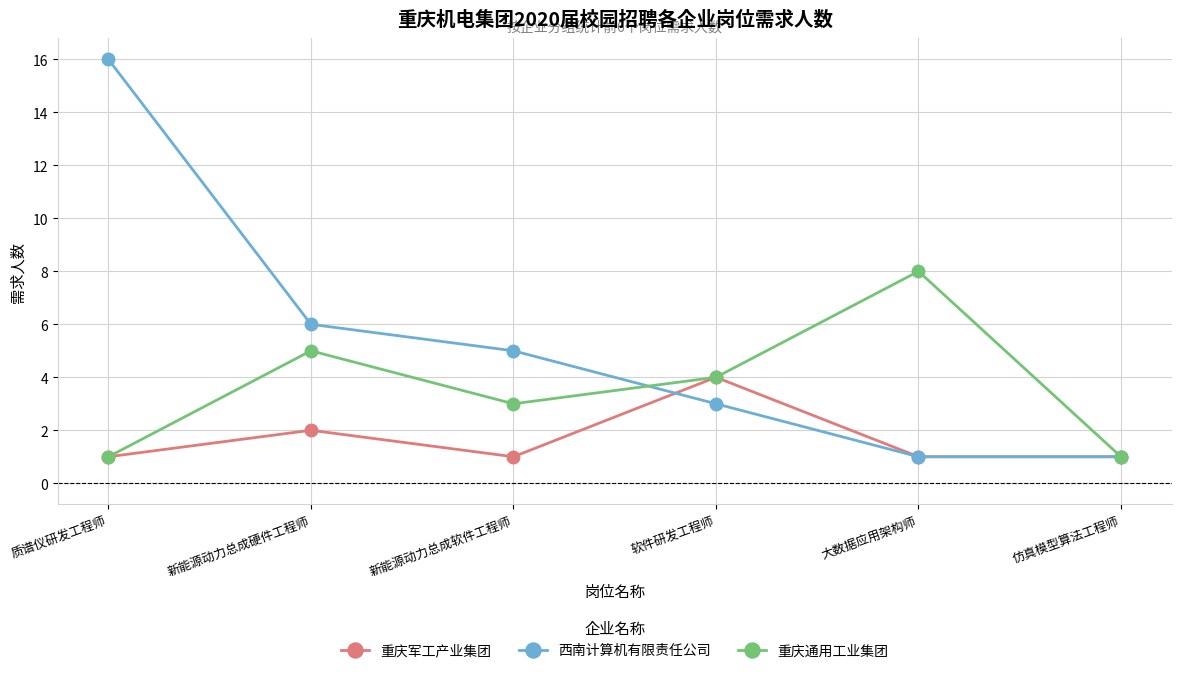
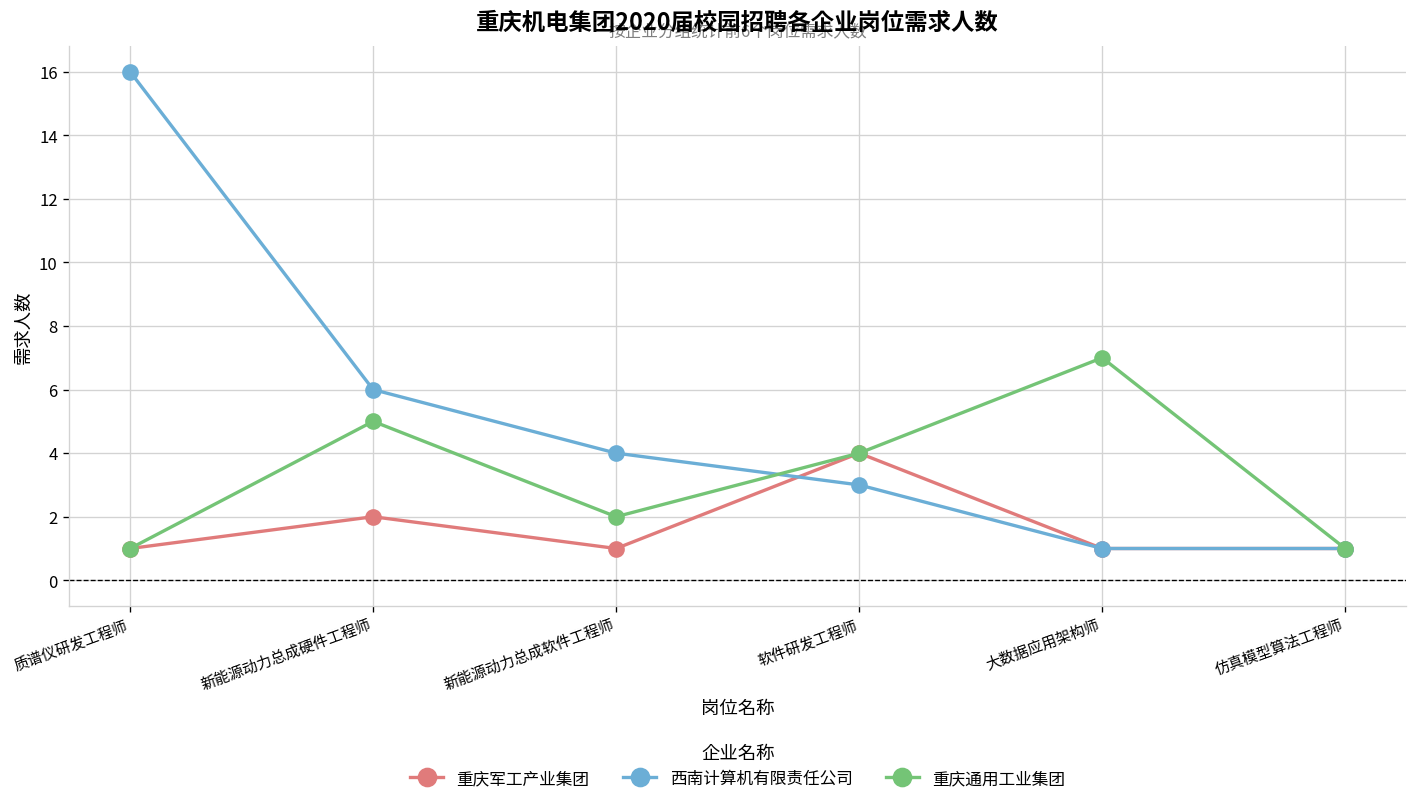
西南计算机有限责任公司, 新能源动力总成软件工程师: 5 -> 4
重庆通用工业集团, 新能源动力总成软件工程师: 3 -> 2
重庆通用工业集团, 大数据应用架构师: 8 -> 7
